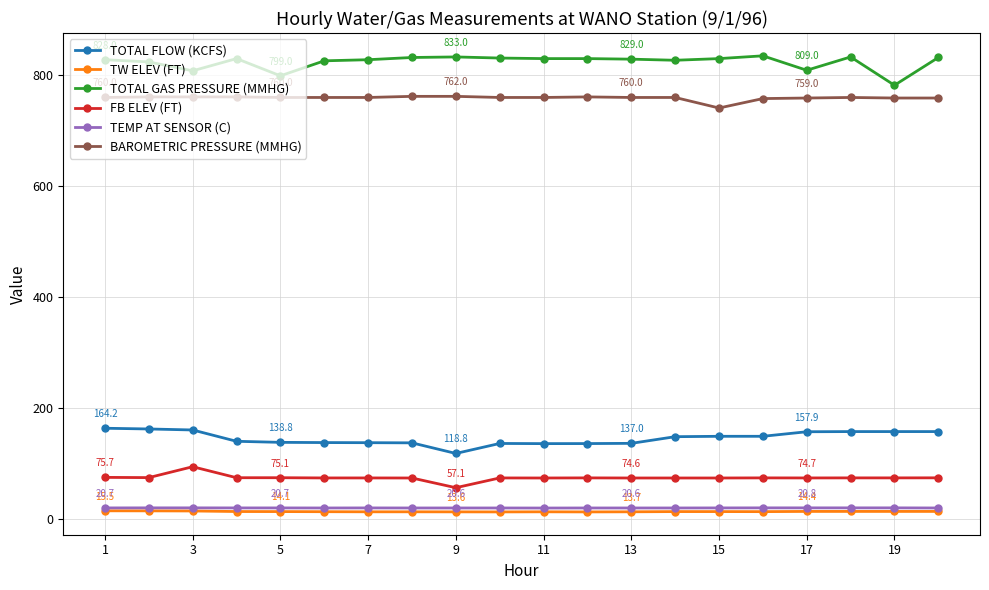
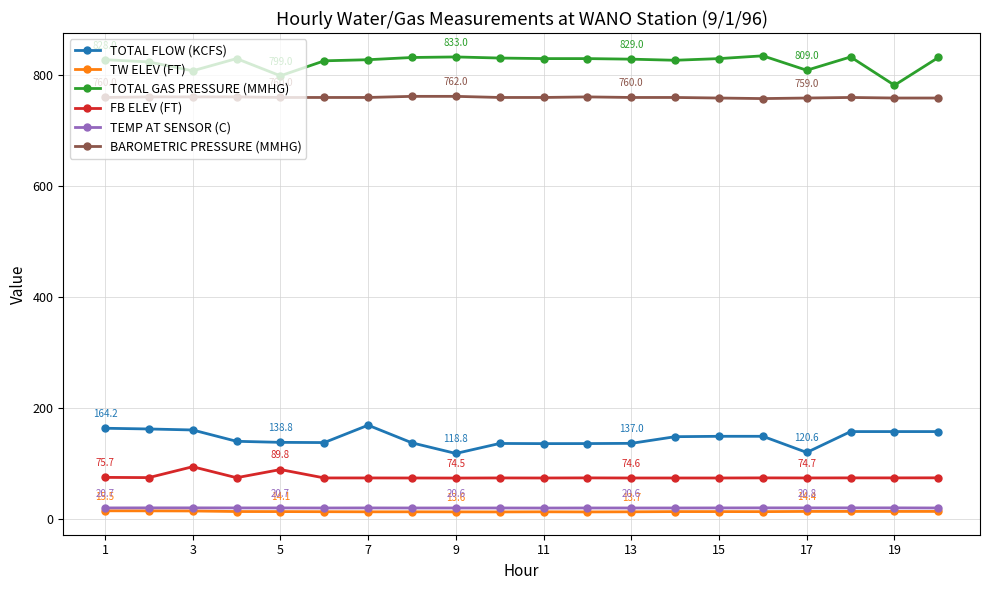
FB ELEV (FT), 5: 75.1 -> 89.8
TOTAL FLOW (KCFS), 7: 140 -> 170
FB ELEV (FT), 9: 57.1 -> 74.5
BAROMETRIC PRESSURE (MMHG), 15: 740 -> 760
TOTAL FLOW (KCFS), 17: 157.9 -> 120.6
